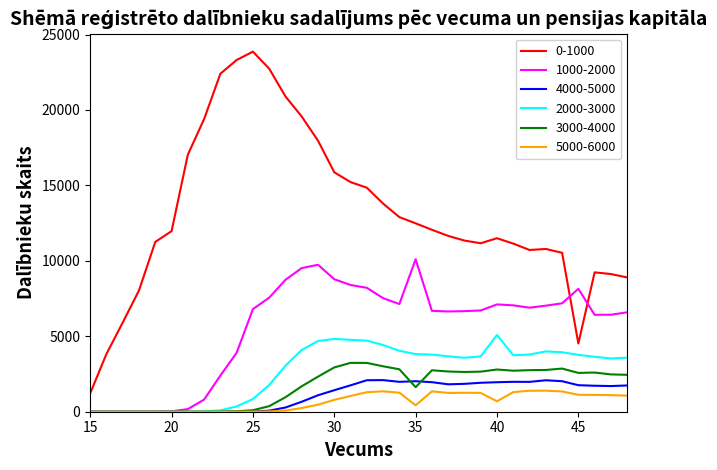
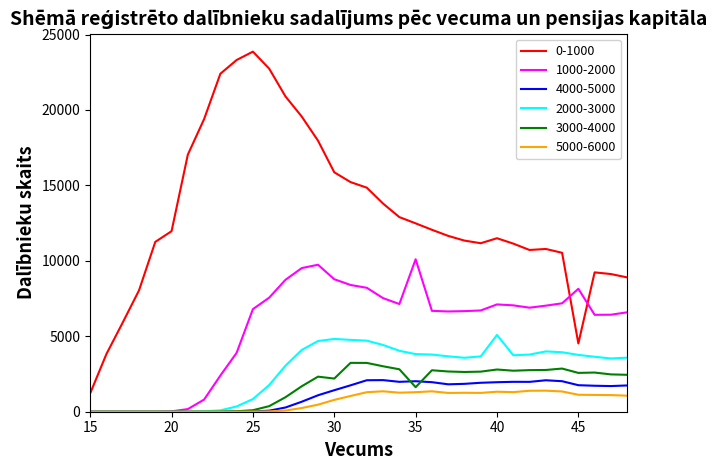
3000-4000, 30: 2900 -> 2200
5000-6000, 35: 400 -> 1300
5000-6000, 40: 700 -> 1300
